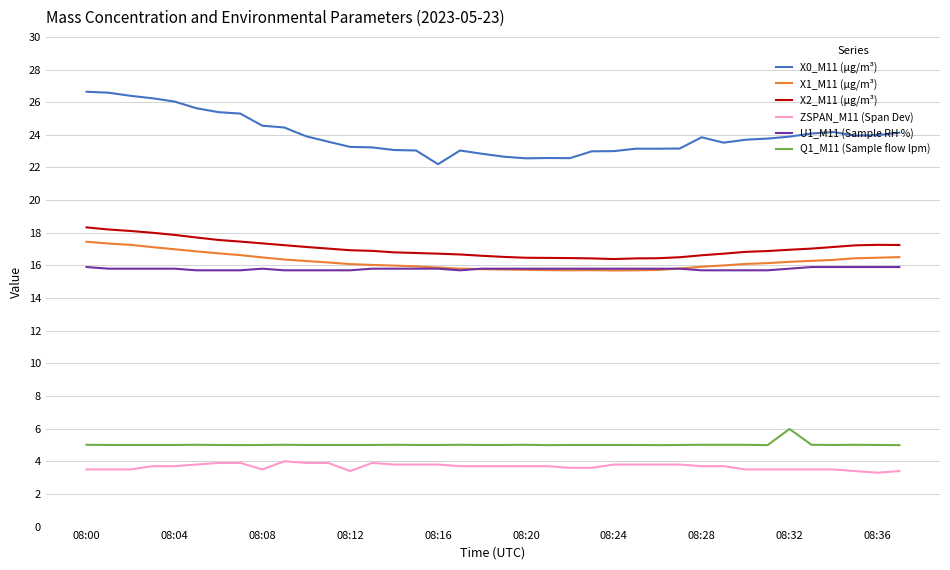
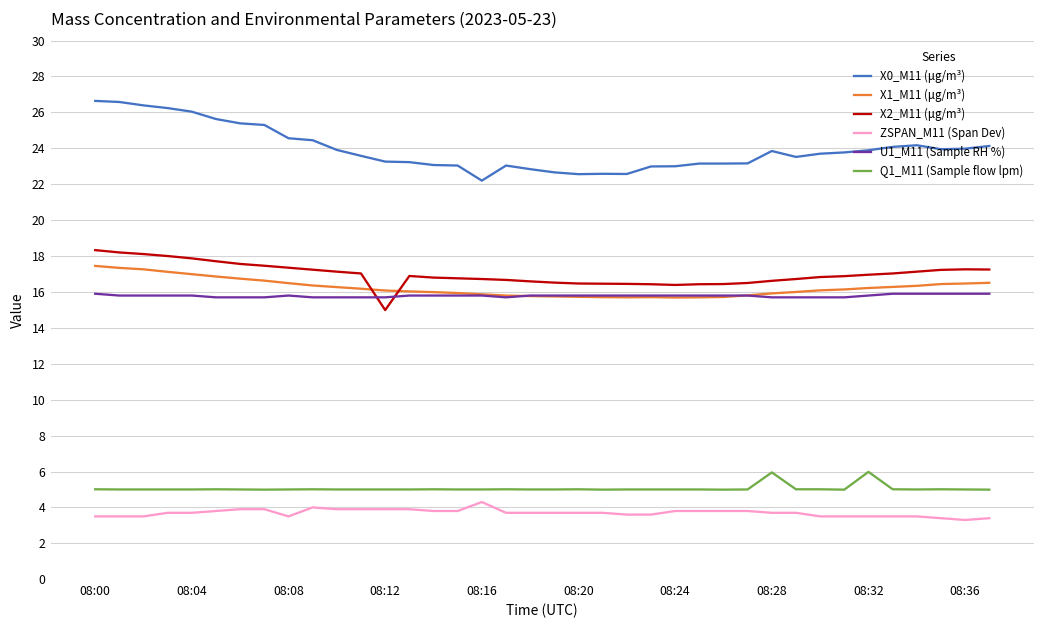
X2_M11 (μg/m³), 08:12: 16.9 -> 15.0
ZSPAN_M11 (Span Dev), 08:12: 3.4 -> 3.9
ZSPAN_M11 (Span Dev), 08:16: 3.8 -> 4.3
Q1_M11 (Sample flow lpm), 08:28: 5.0 -> 6.0
